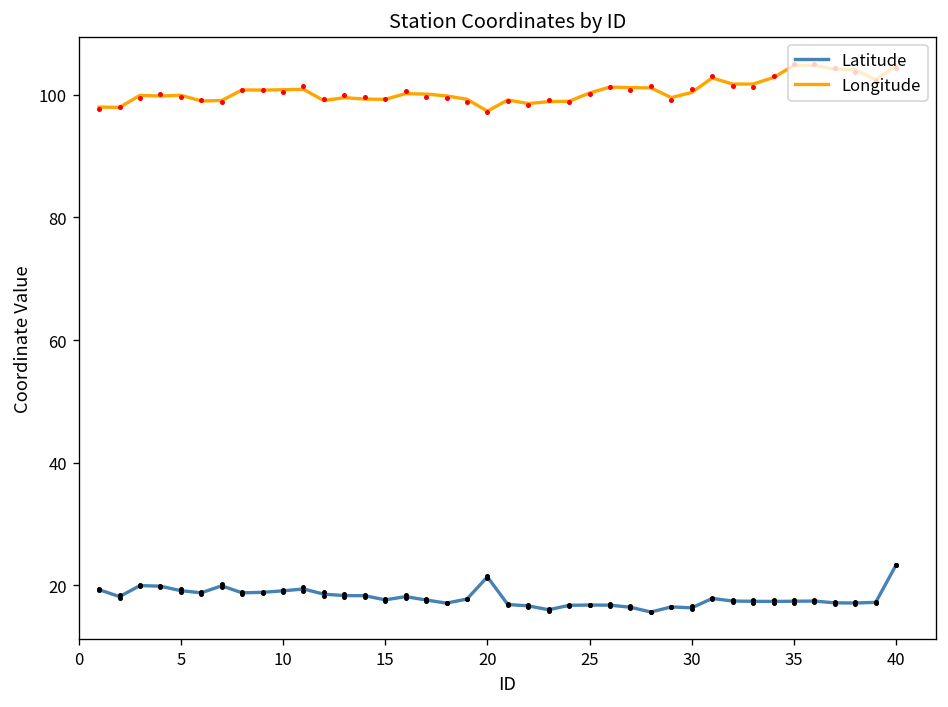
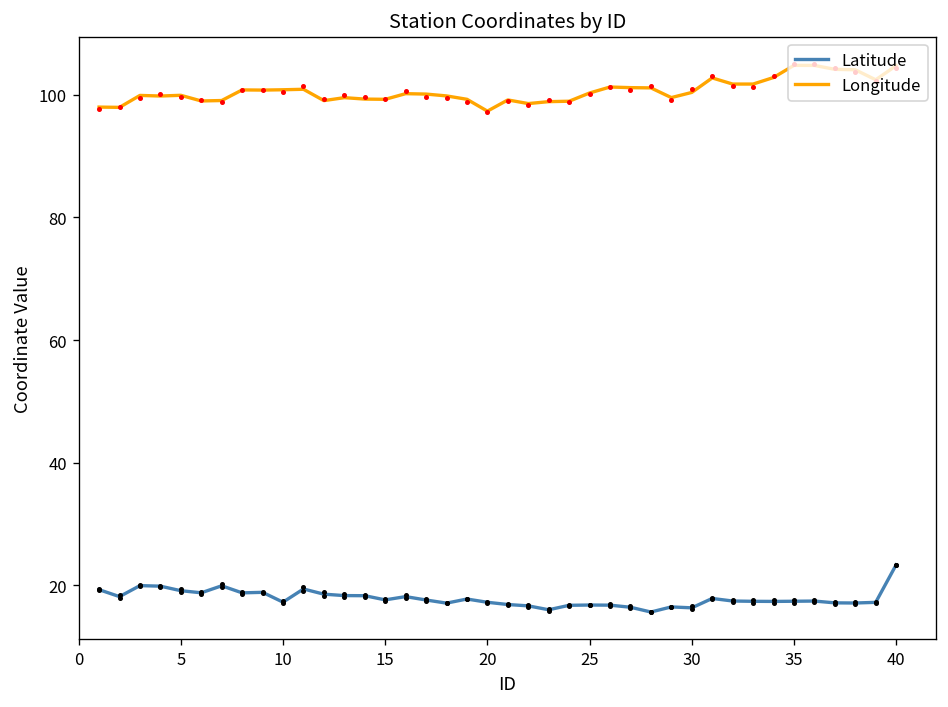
Latitude, 10: 19 -> 17
Latitude, 20: 21 -> 17
